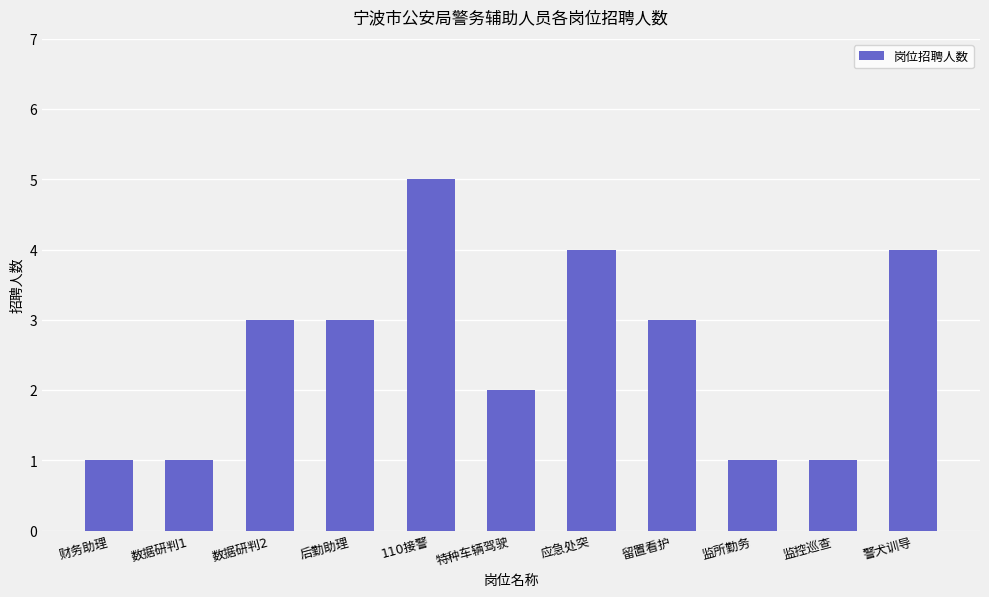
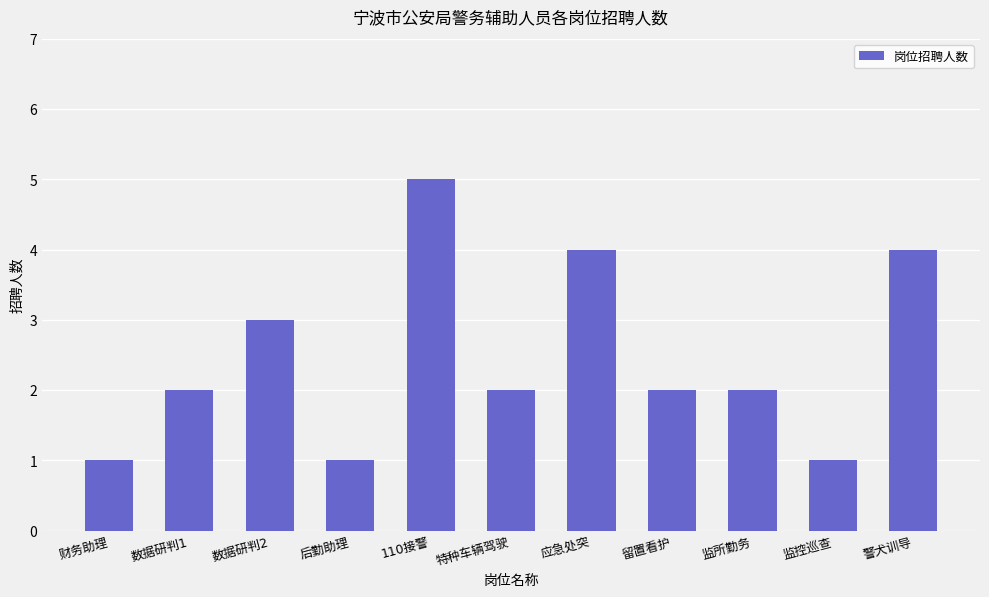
数据研判1: 1 -> 2
后勤助理: 3 -> 1
留置看护: 3 -> 2
监所勤务: 1 -> 2
